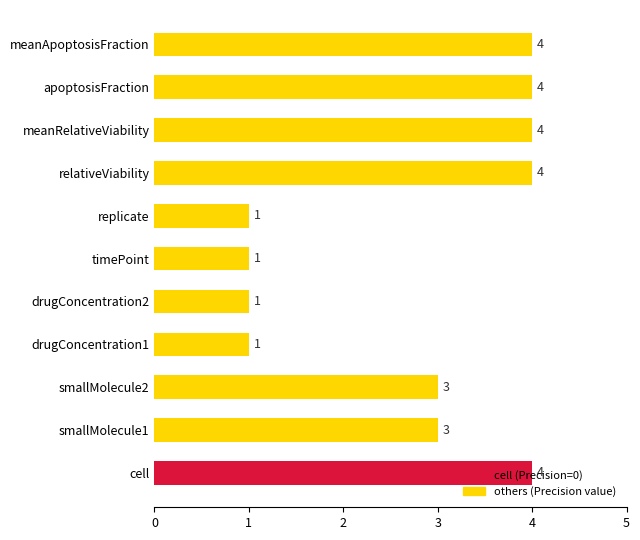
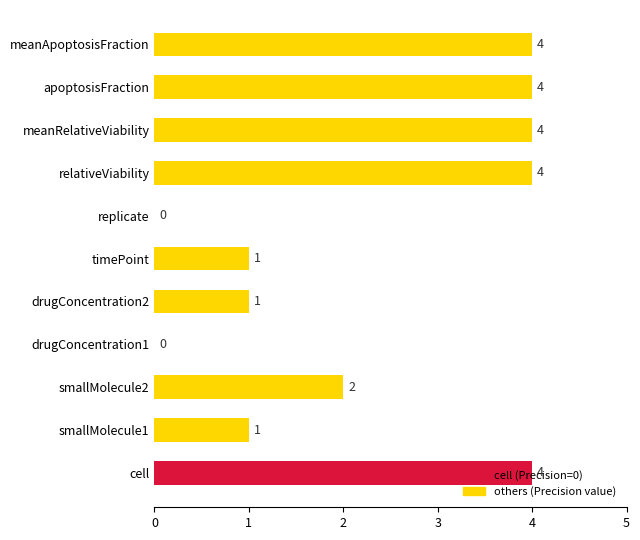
replicate: 1 -> 0
drugConcentration1: 1 -> 0
smallMolecule2: 3 -> 2
smallMolecule1: 3 -> 1
